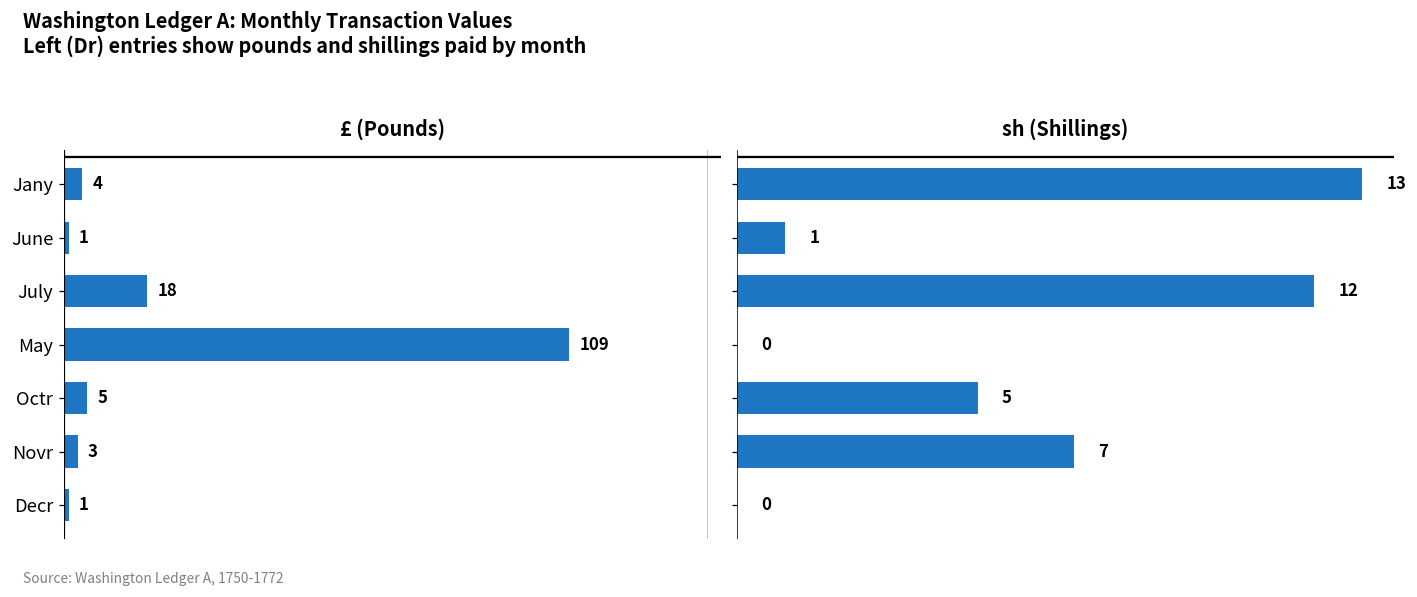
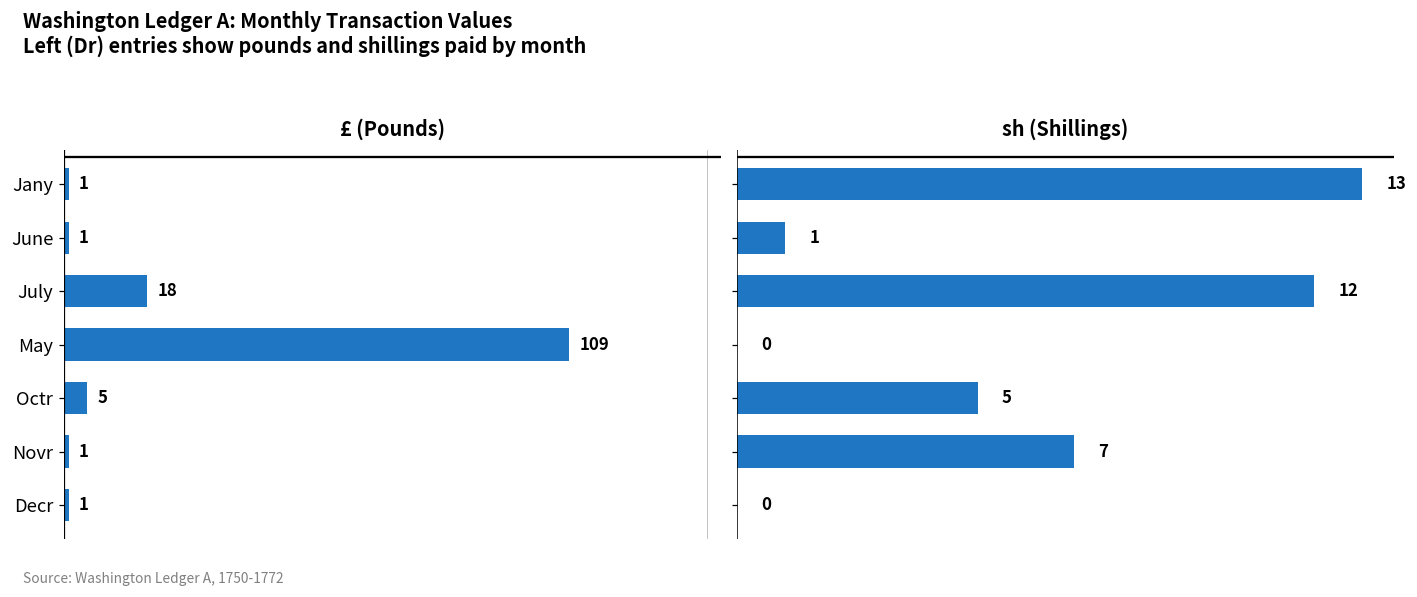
£ (Pounds), Jany: 4 -> 1
£ (Pounds), Novr: 3 -> 1
